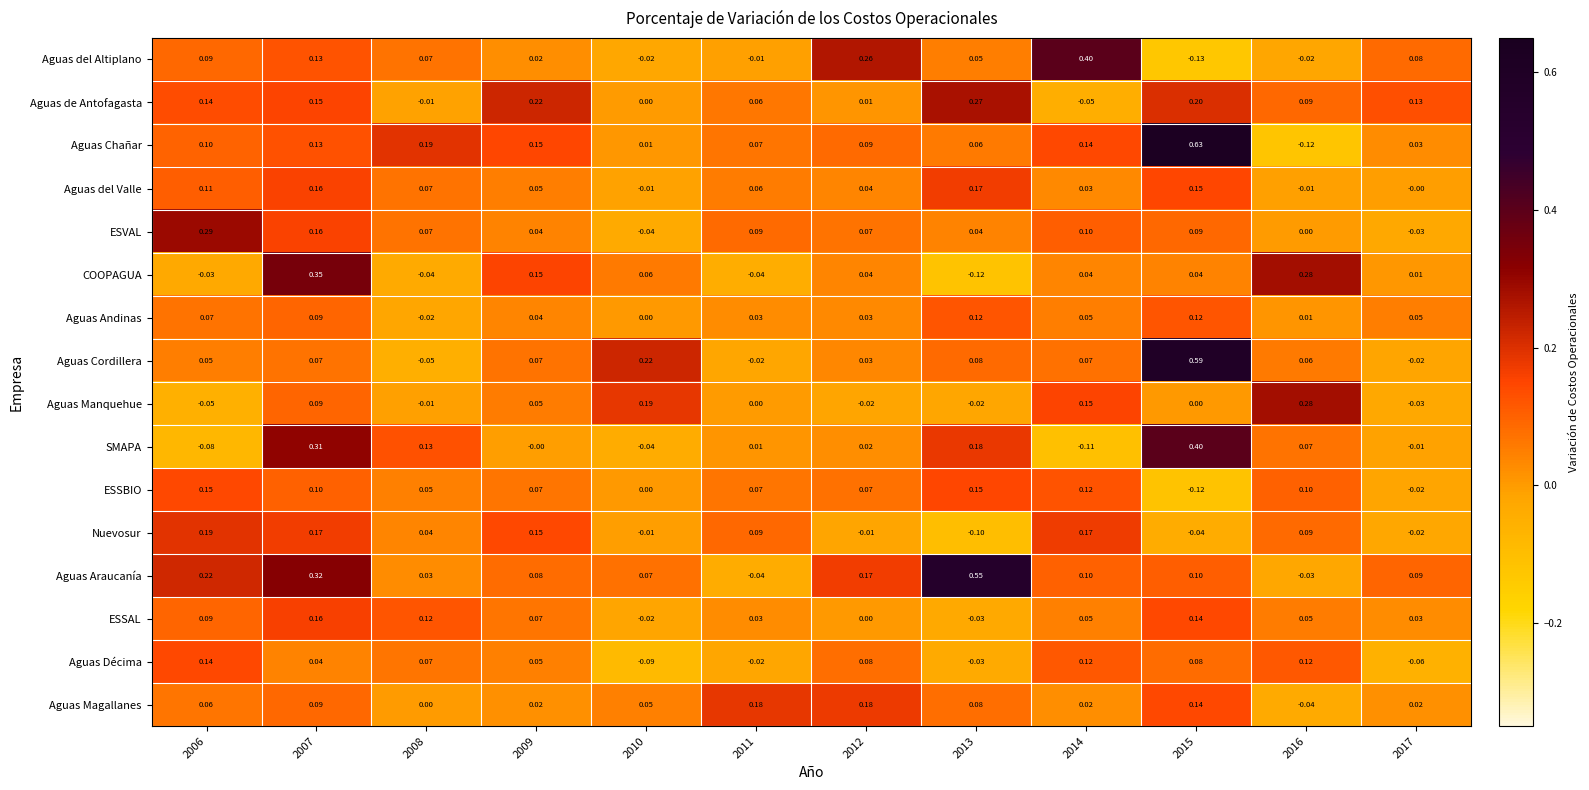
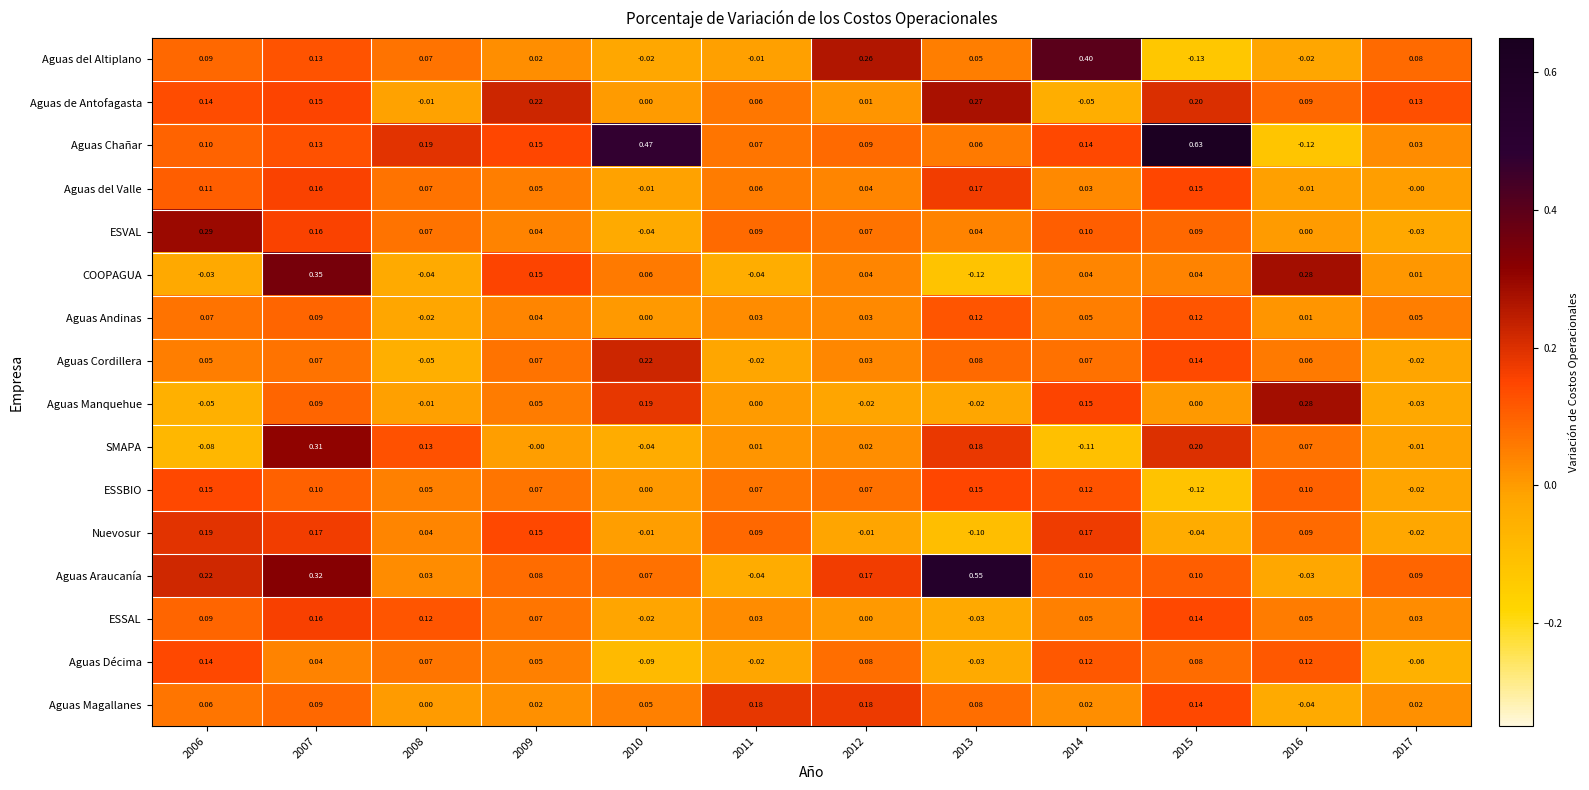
Aguas Chañar, 2010: 0.01 -> 0.47
Aguas Cordillera, 2015: 0.59 -> 0.14
SMAPA, 2015: 0.40 -> 0.20
